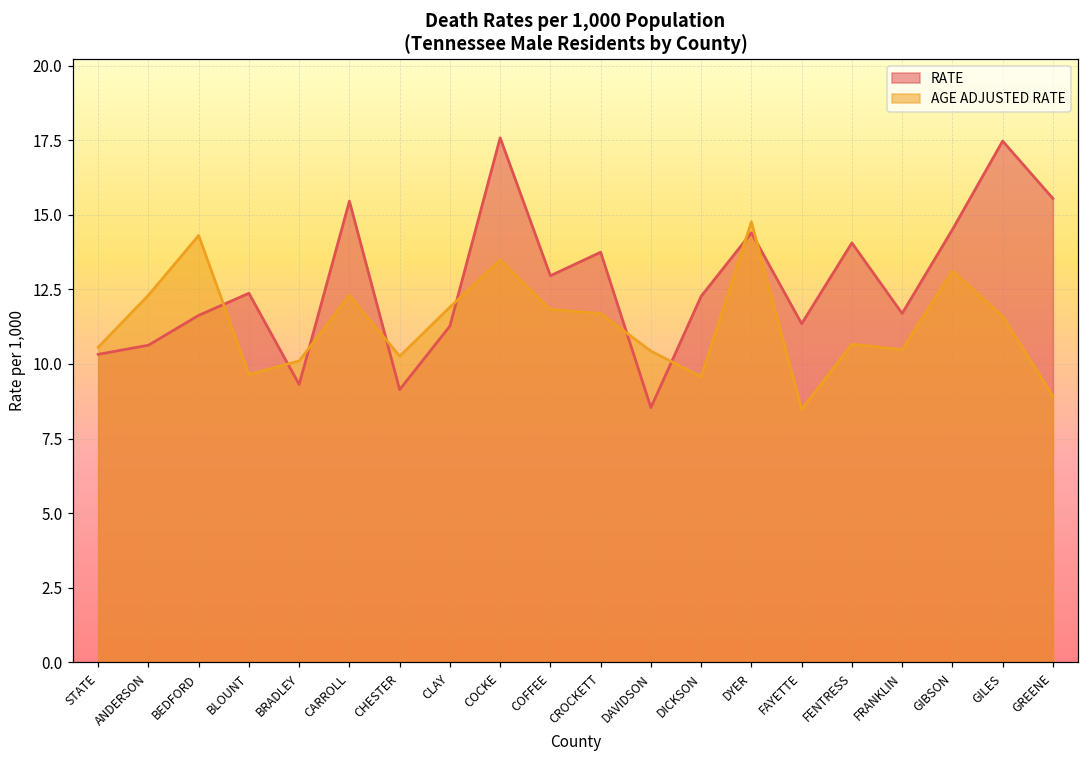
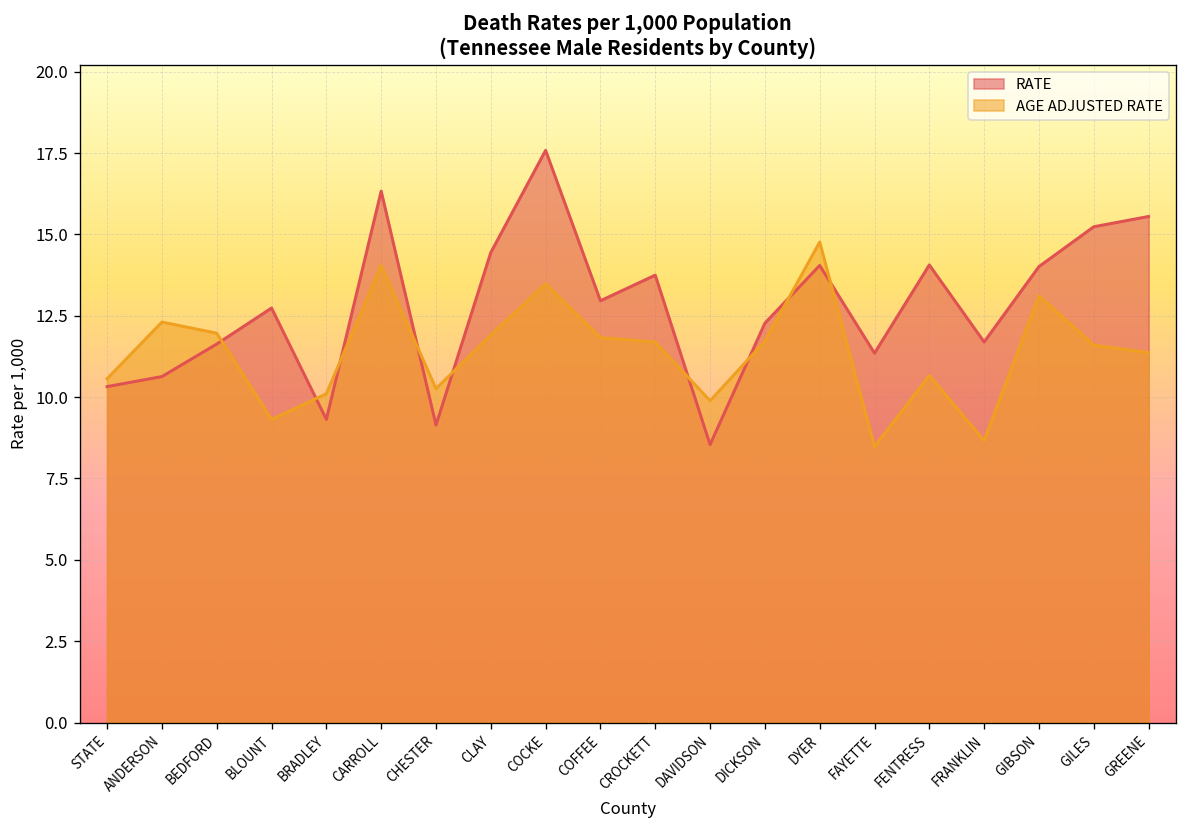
AGE ADJUSTED RATE, BEDFORD: 14.3 -> 12.0
RATE, BLOUNT: 12.4 -> 12.7
AGE ADJUSTED RATE, BLOUNT: 9.6 -> 9.3
RATE, CARROLL: 15.5 -> 16.3
AGE ADJUSTED RATE, CARROLL: 12.3 -> 14.0
RATE, CLAY: 11.3 -> 14.4
AGE ADJUSTED RATE, DAVIDSON: 10.4 -> 9.9
AGE ADJUSTED RATE, DICKSON: 9.6 -> 11.7
RATE, DYER: 14.4 -> 14.0
AGE ADJUSTED RATE, FRANKLIN: 10.5 -> 8.7
RATE, GIBSON: 14.5 -> 14.0
RATE, GILES: 17.5 -> 15.2
AGE ADJUSTED RATE, GREENE: 8.9 -> 11.4
